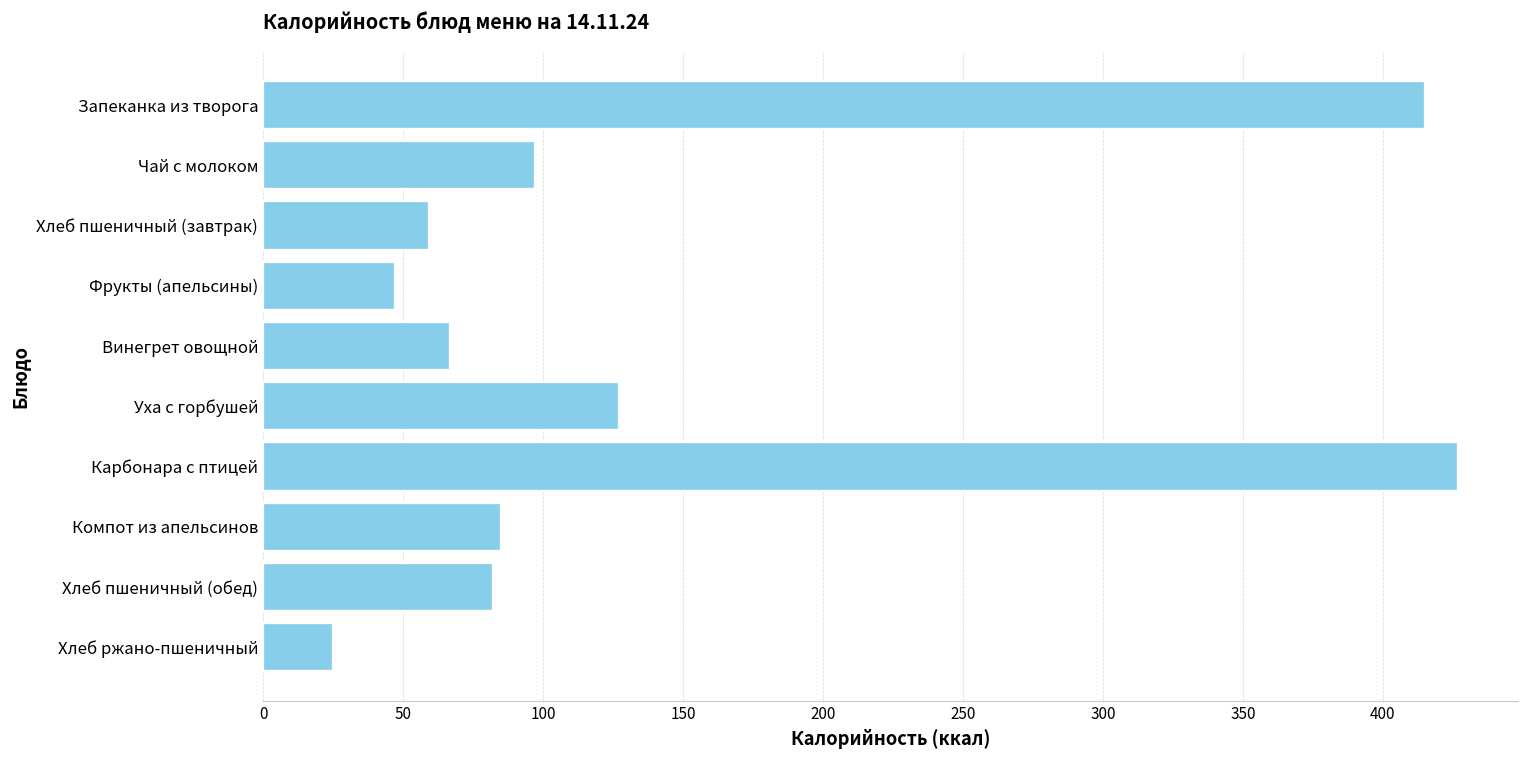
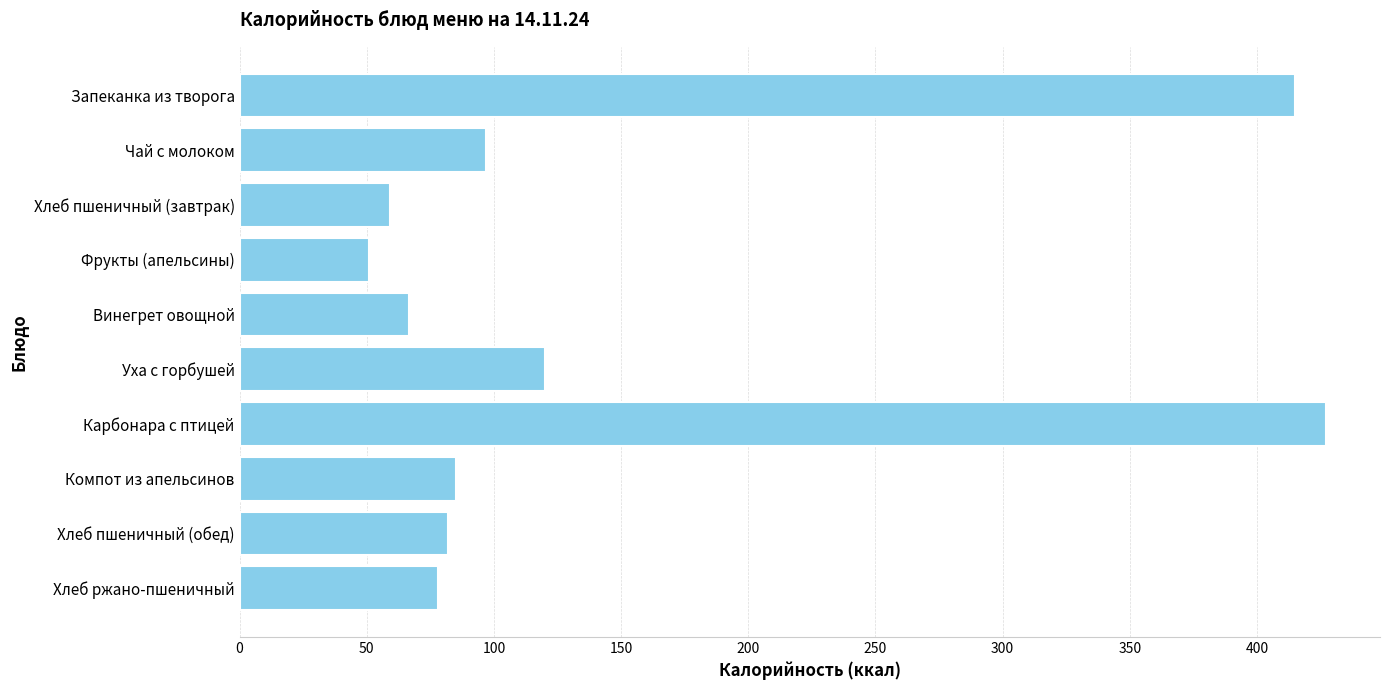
Фрукты (апельсины): 47 -> 51
Уха с горбушей: 127 -> 120
Хлеб ржано-пшеничный: 25 -> 78
